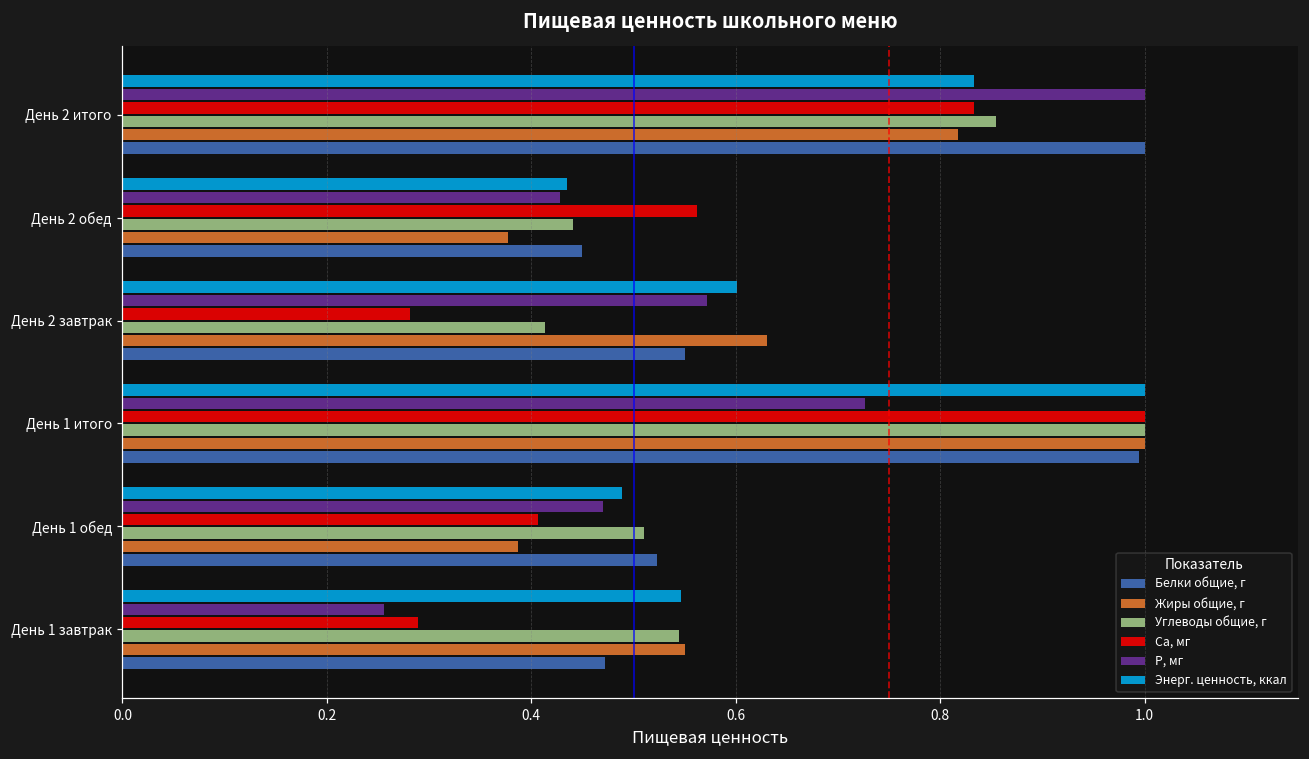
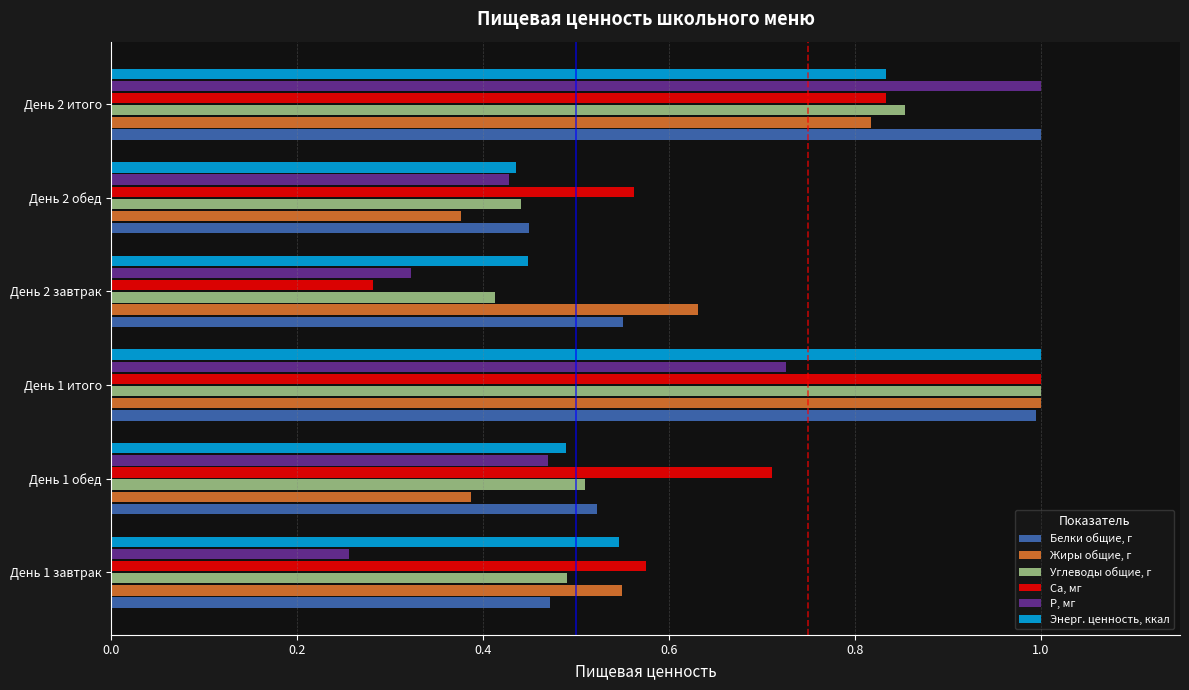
Энерг. ценность, ккал, День 2 завтрак: 0.60 -> 0.45
P, мг, День 2 завтрак: 0.57 -> 0.32
Ca, мг, День 1 обед: 0.41 -> 0.71
Ca, мг, День 1 завтрак: 0.29 -> 0.58
Углеводы общие, г, День 1 завтрак: 0.54 -> 0.49
